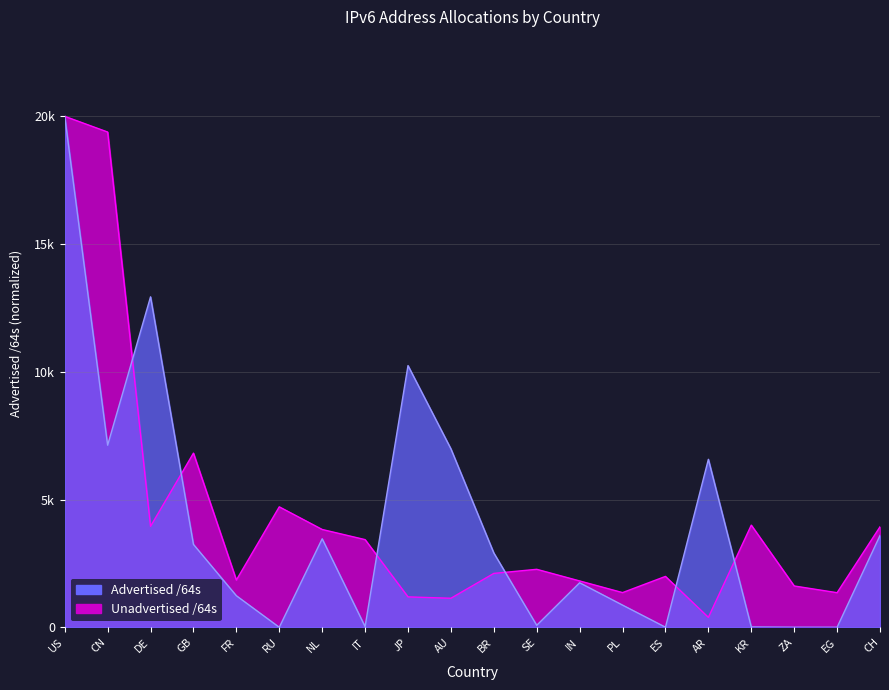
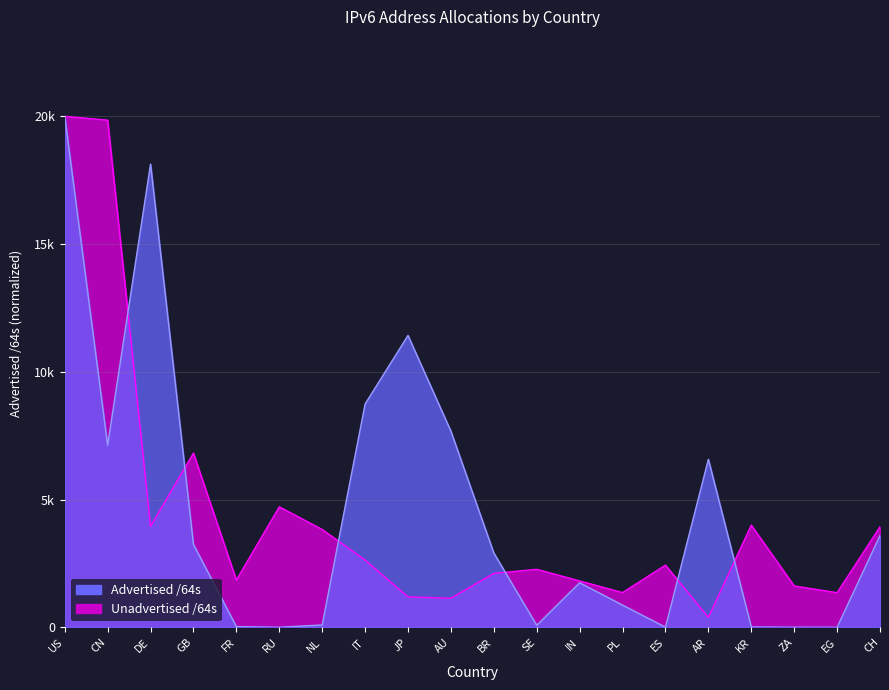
Unadvertised /64s, CN: 19400 -> 19800
Advertised /64s, DE: 12900 -> 18100
Advertised /64s, FR: 1200 -> 0
Advertised /64s, NL: 3500 -> 100
Unadvertised /64s, IT: 3400 -> 2600
Advertised /64s, IT: 0 -> 8700
Advertised /64s, JP: 10200 -> 11400
Advertised /64s, AU: 7000 -> 7700
Unadvertised /64s, ES: 2000 -> 2400
